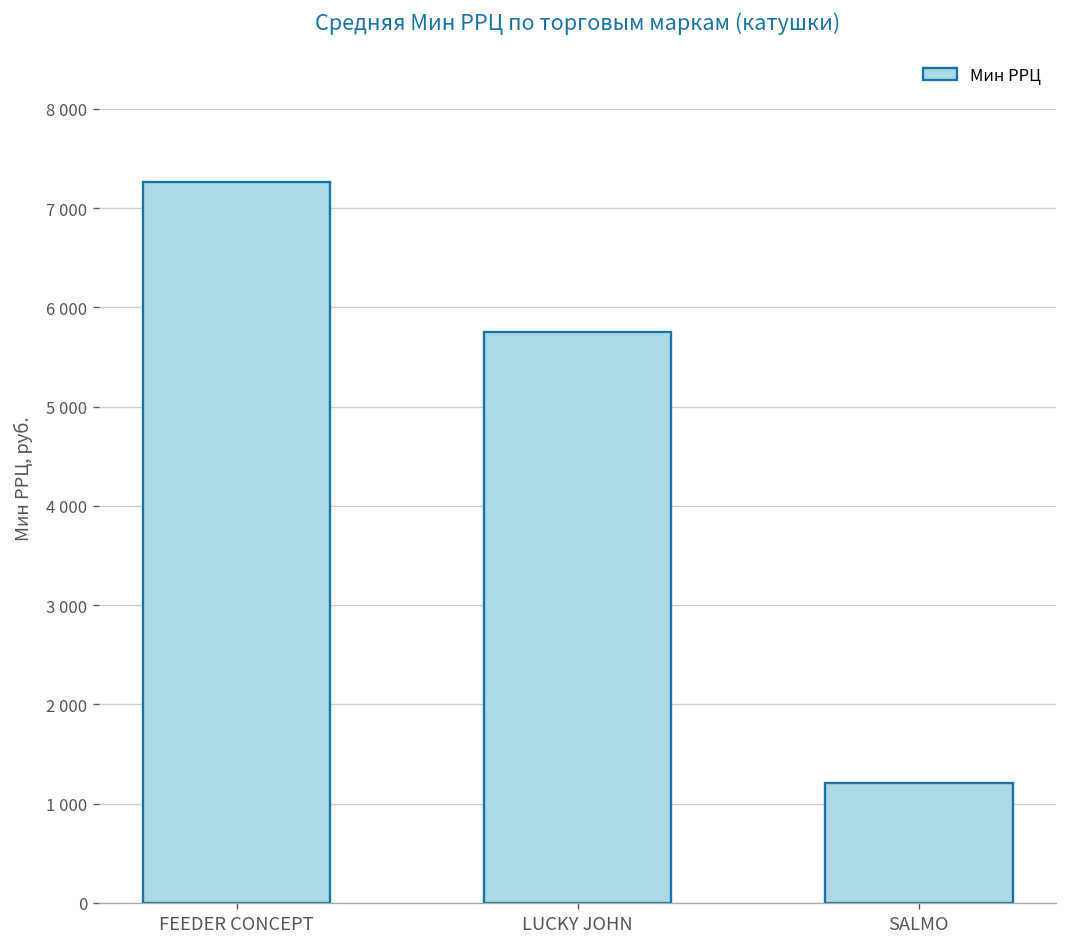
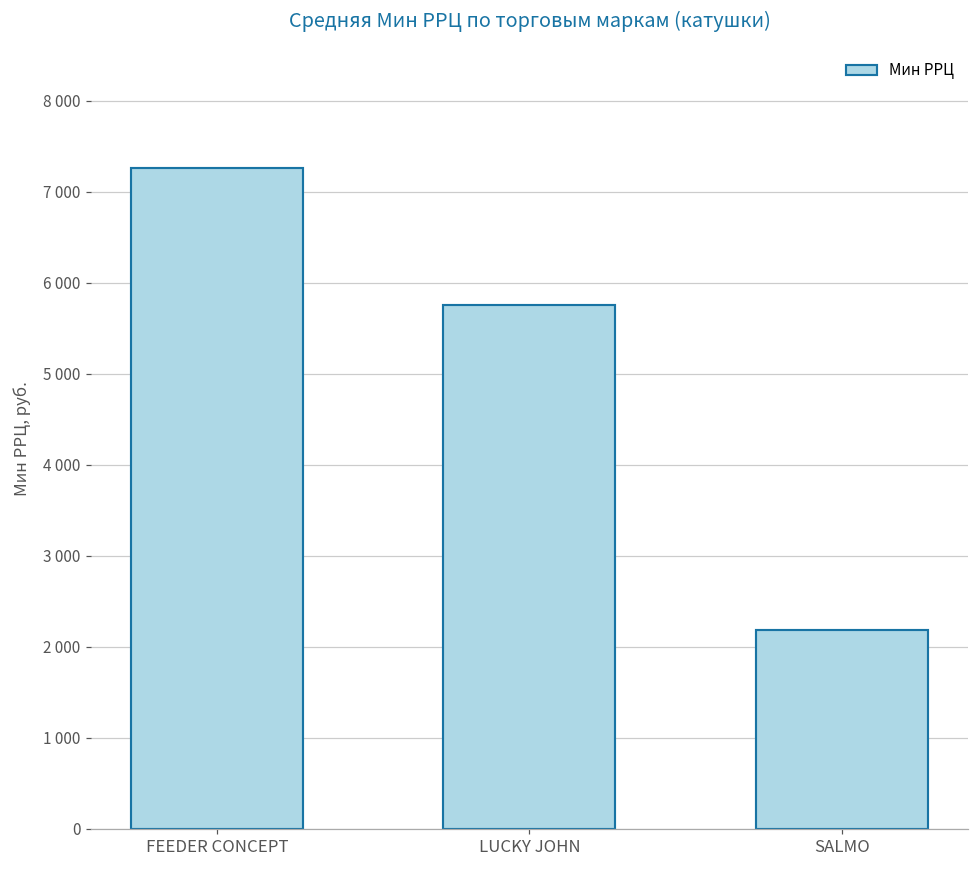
SALMO: 1200 -> 2200
